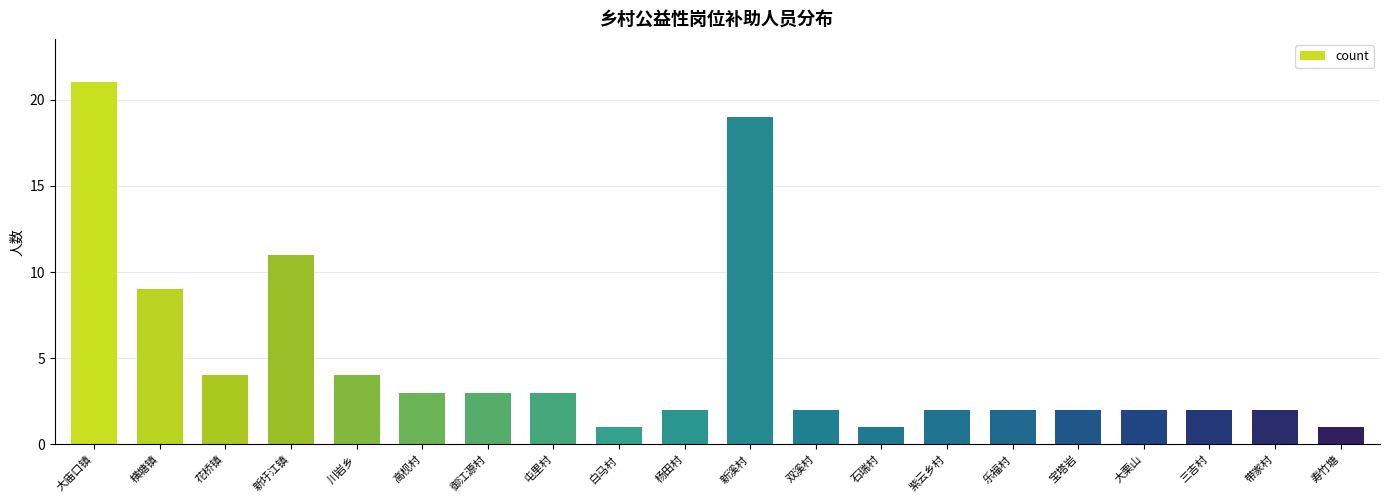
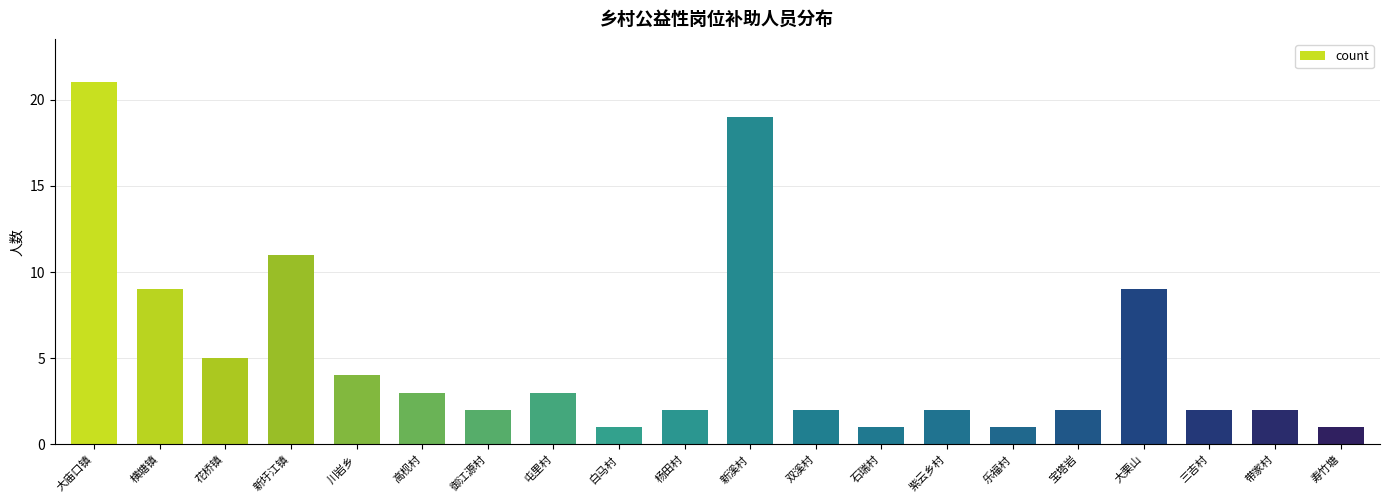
花桥镇: 4 -> 5
御江源村: 3 -> 2
乐福村: 2 -> 1
大栗山: 2 -> 9
